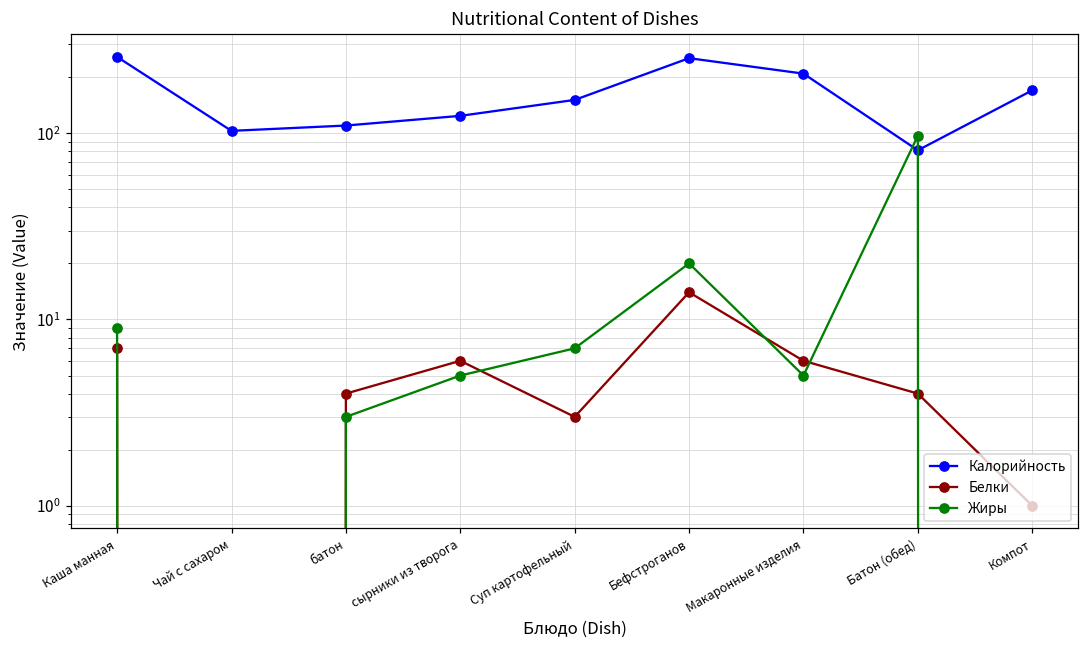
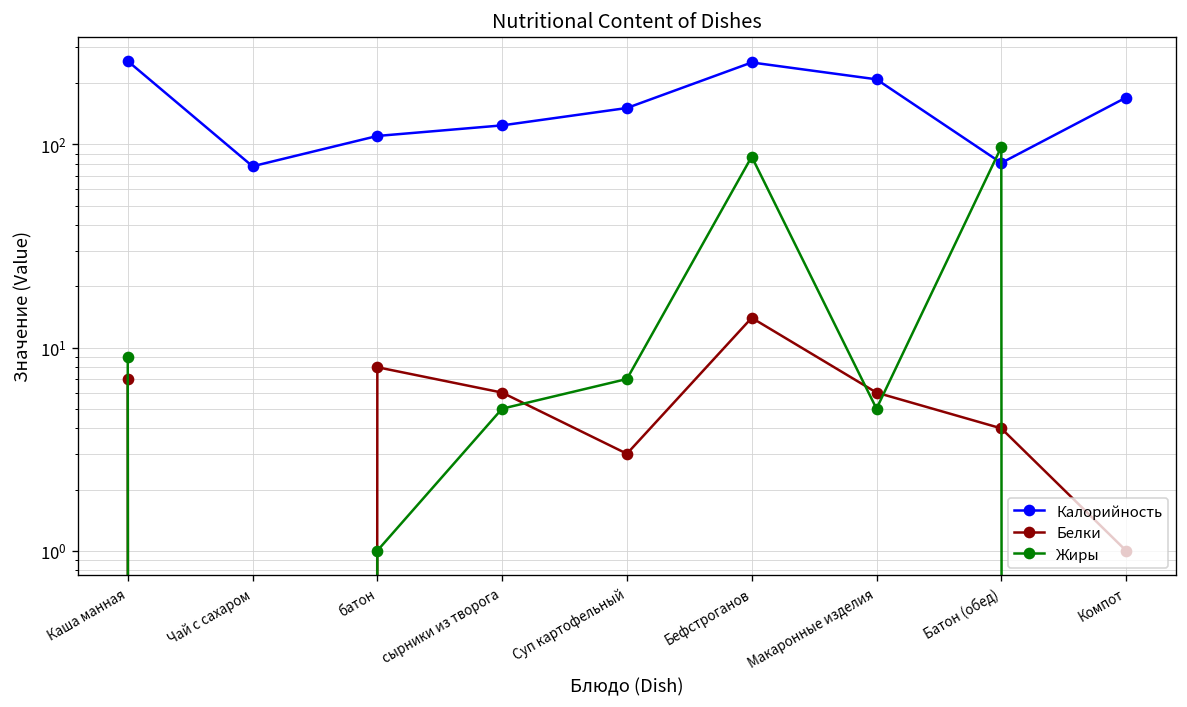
Калорийность, Чай с сахаром: 100 -> 80
Белки, батон: 4 -> 8
Жиры, батон: 3 -> 1
Жиры, Бефстроганов: 20 -> 90
